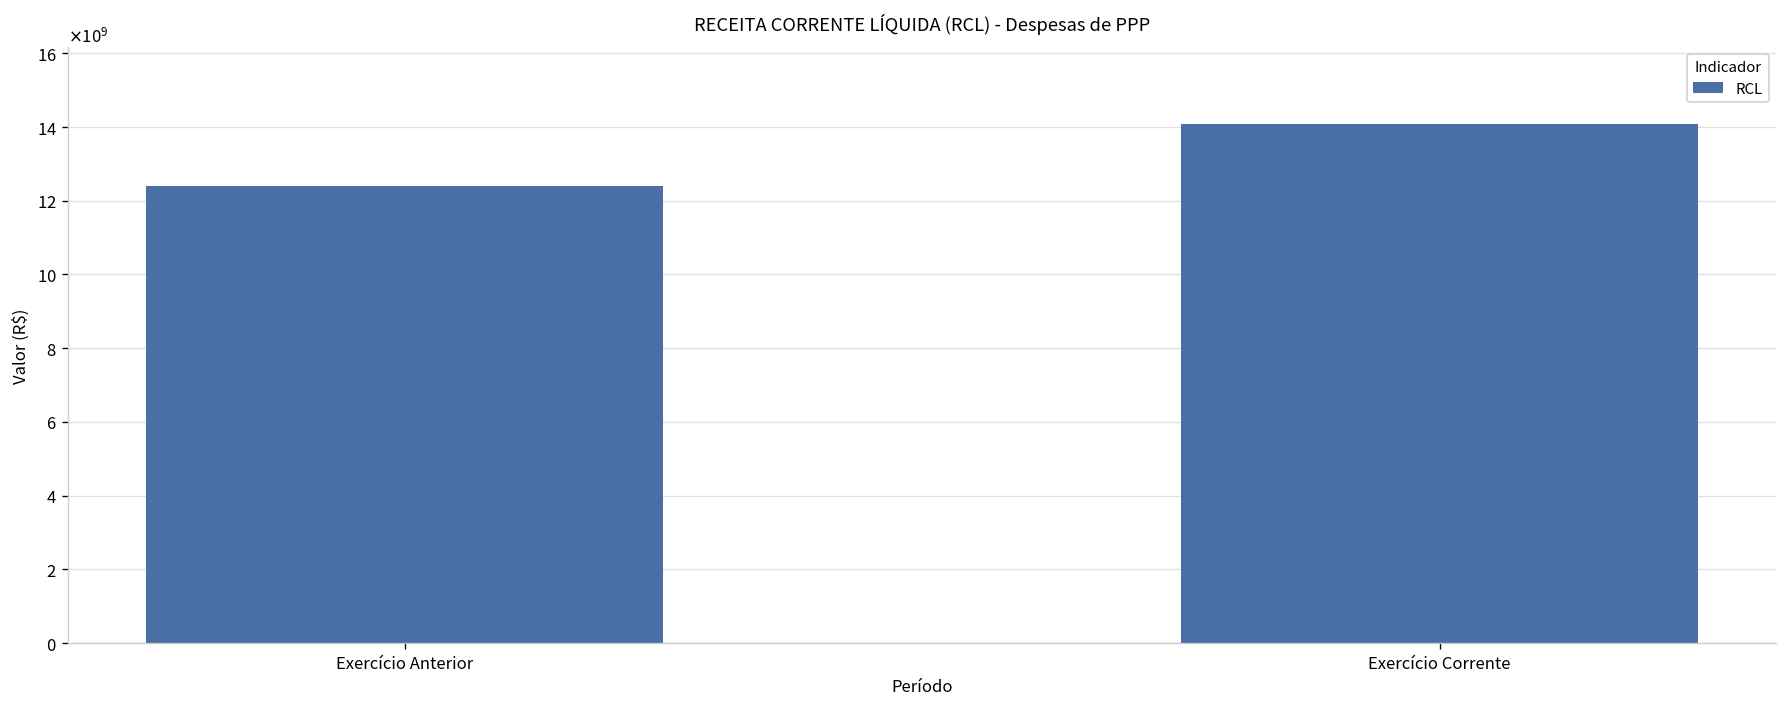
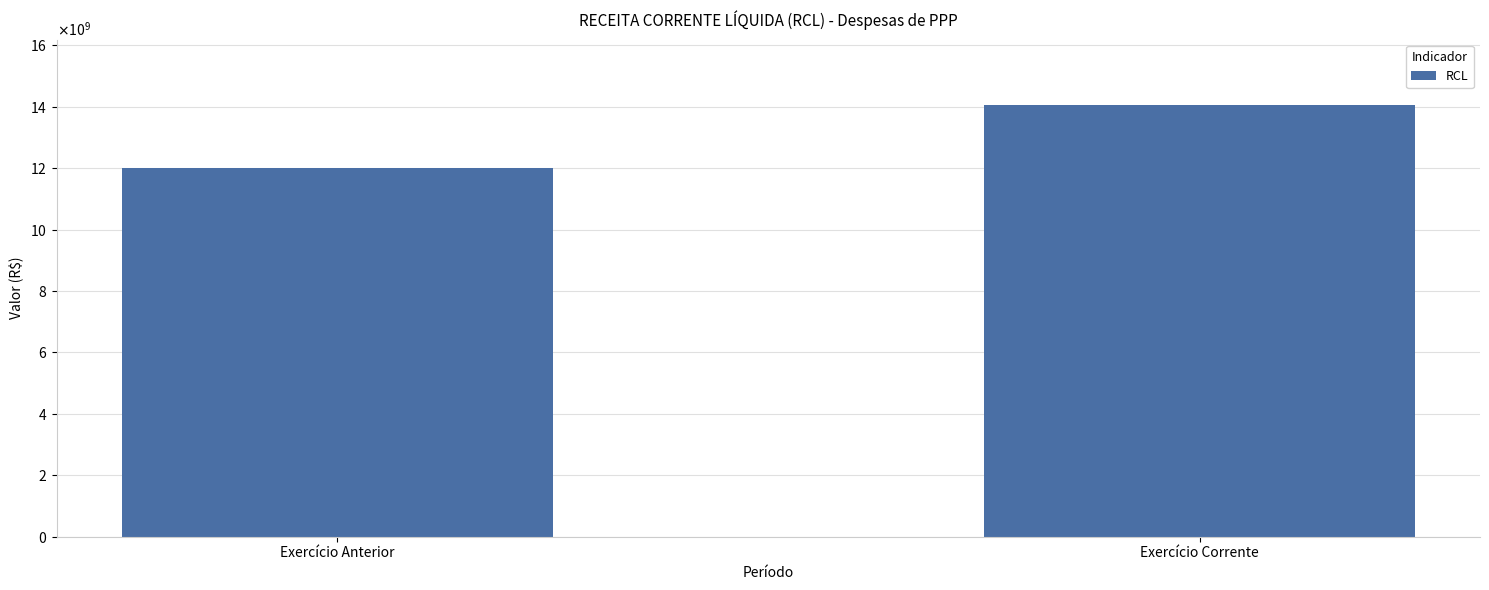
Exercício Anterior: 12400000000 -> 12000000000
